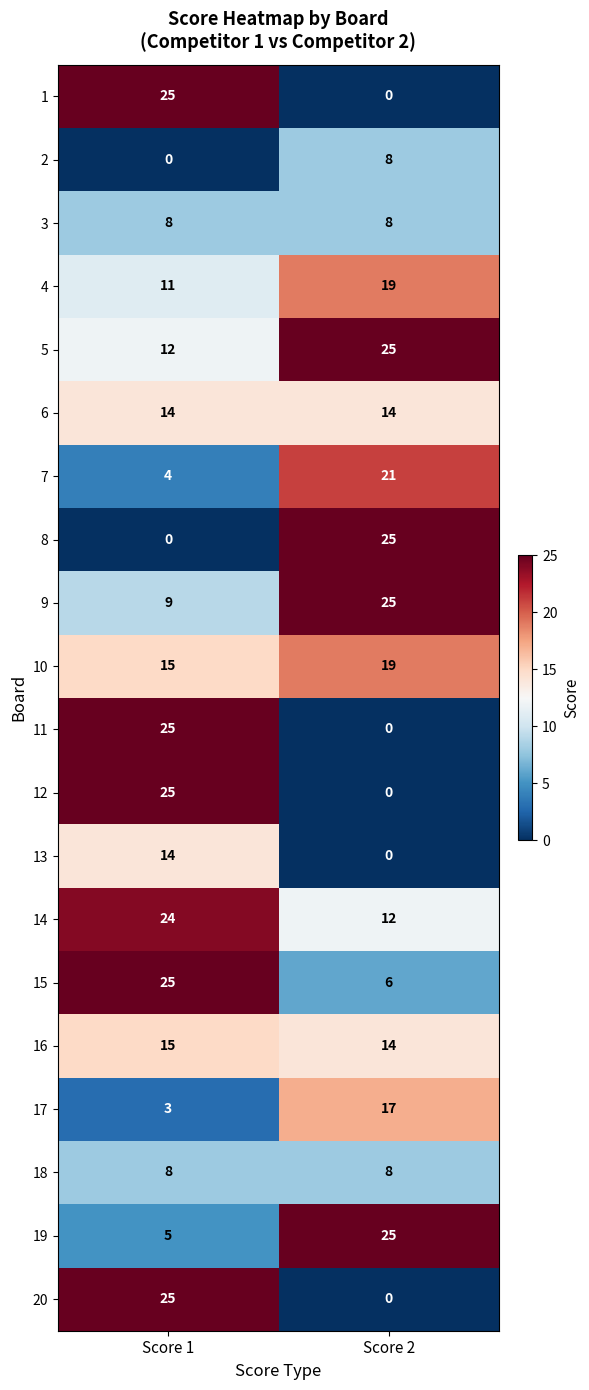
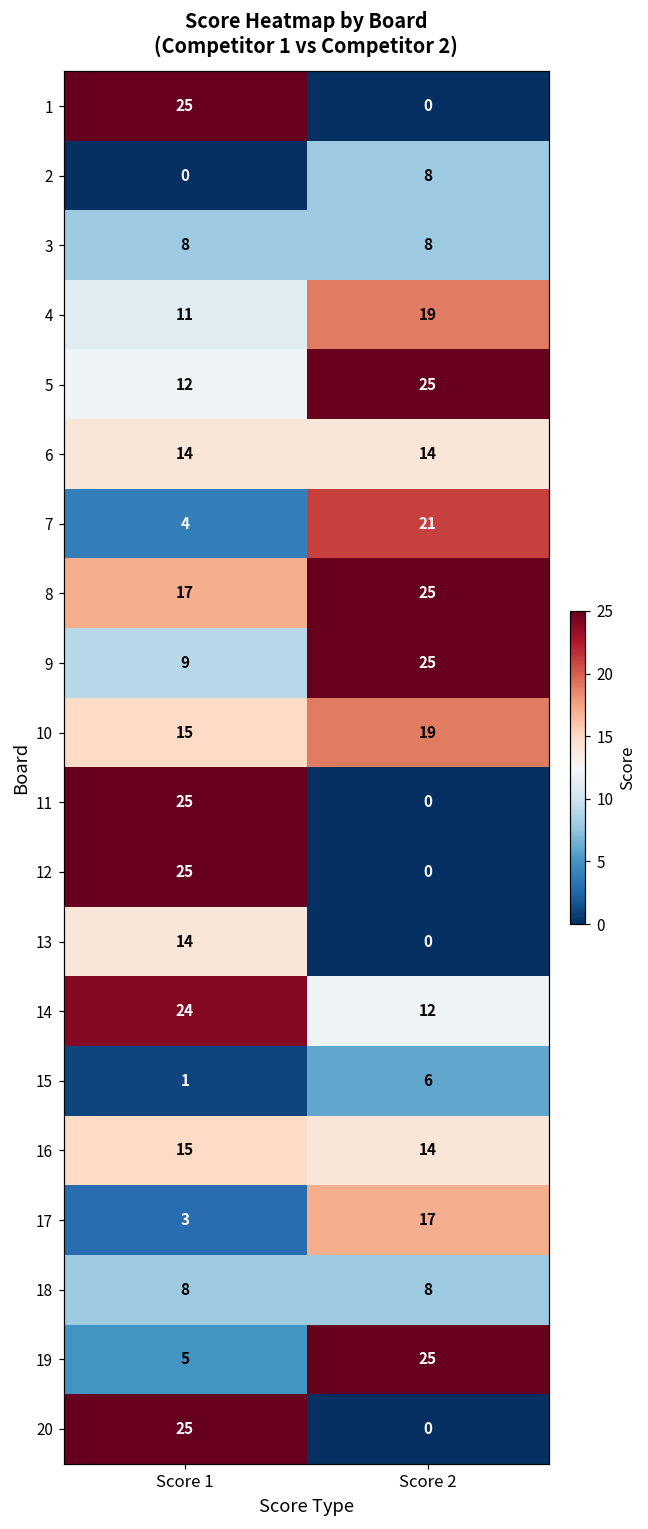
8, Score 1: 0 -> 17
15, Score 1: 25 -> 1
